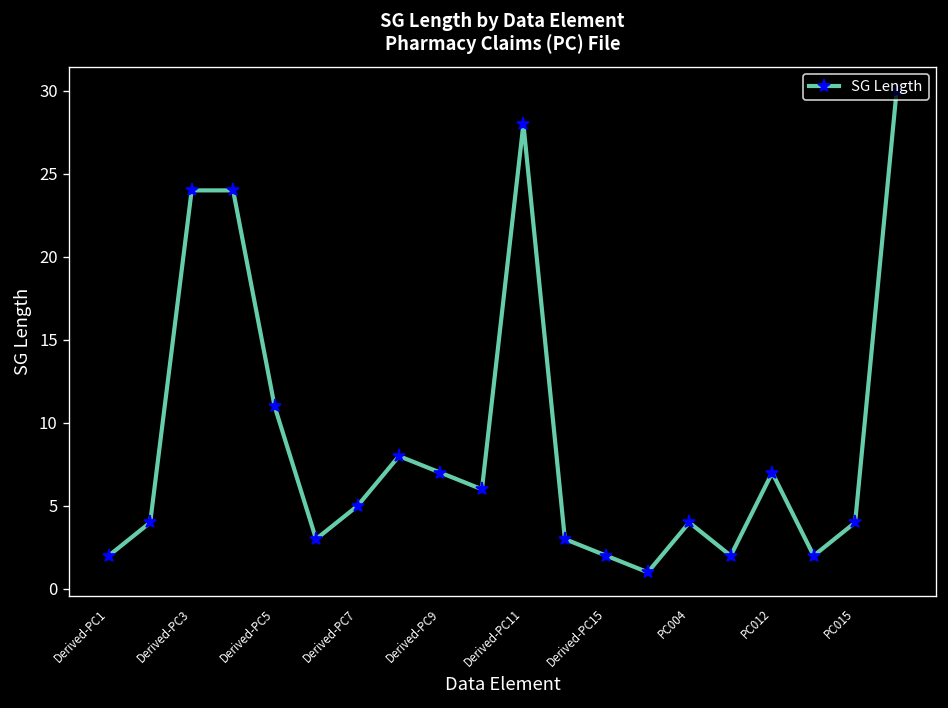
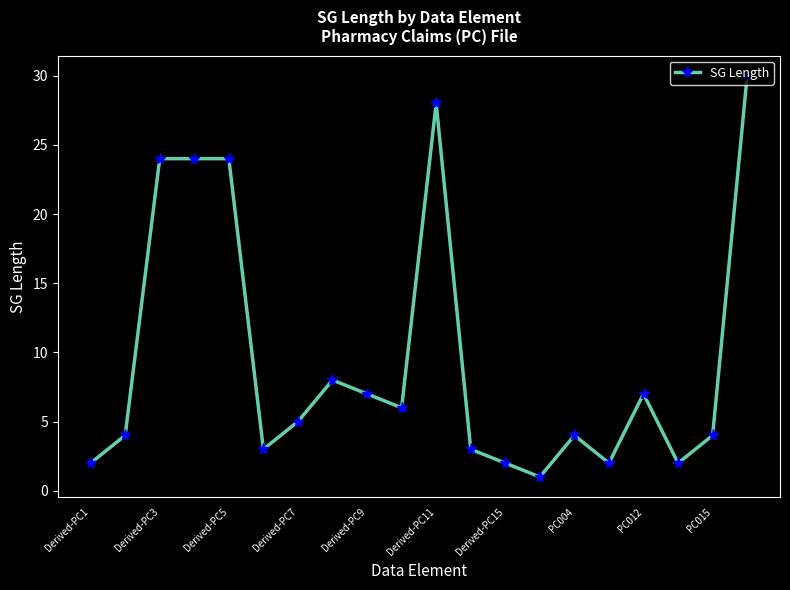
Derived-PC5: 11 -> 24
